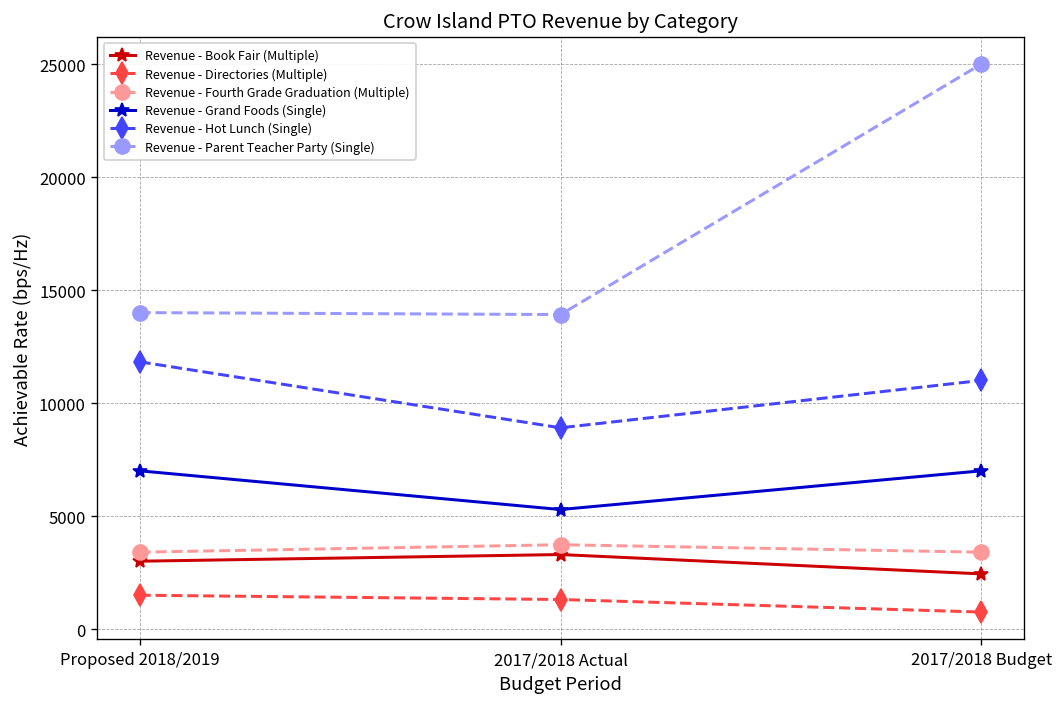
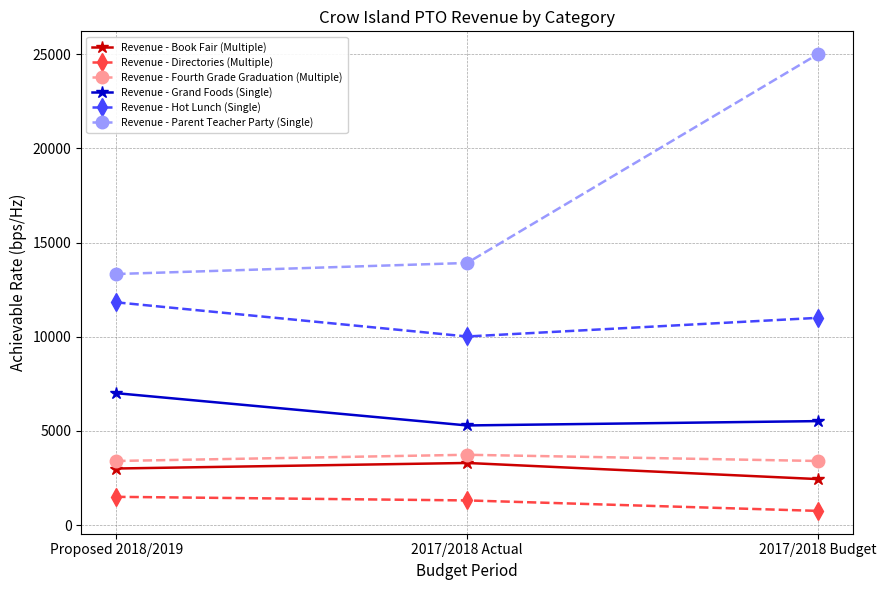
Revenue - Parent Teacher Party (Single), Proposed 2018/2019: 14000 -> 13300
Revenue - Hot Lunch (Single), 2017/2018 Actual: 8900 -> 10000
Revenue - Grand Foods (Single), 2017/2018 Budget: 7000 -> 5500
